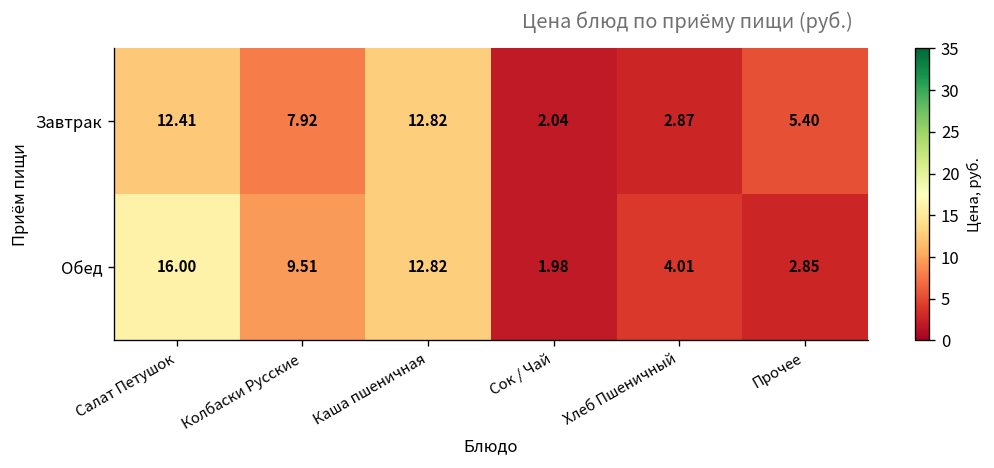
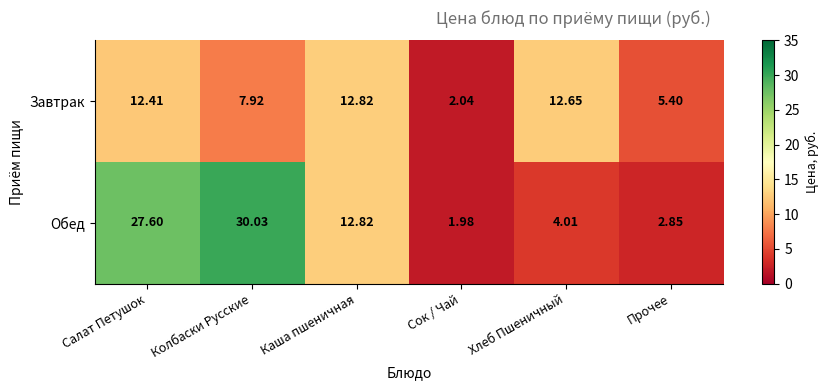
Завтрак, Хлеб Пшеничный: 2.87 -> 12.65
Обед, Салат Петушок: 16.00 -> 27.60
Обед, Колбаски Русские: 9.51 -> 30.03
